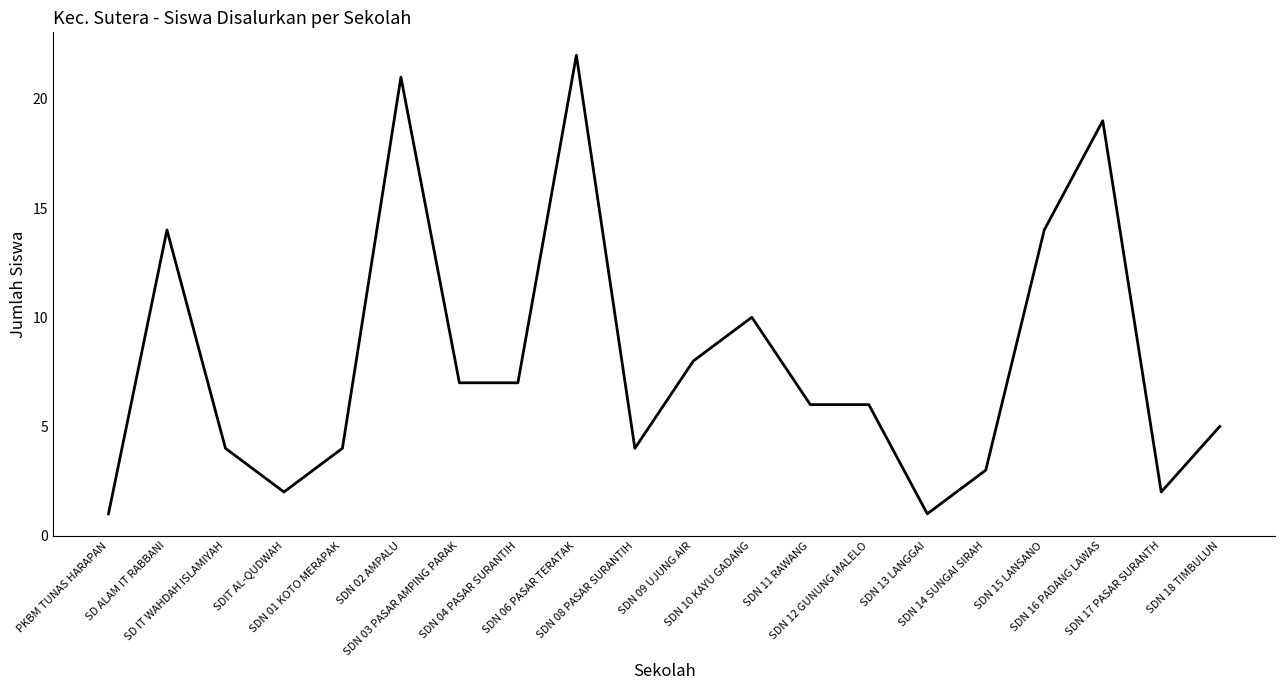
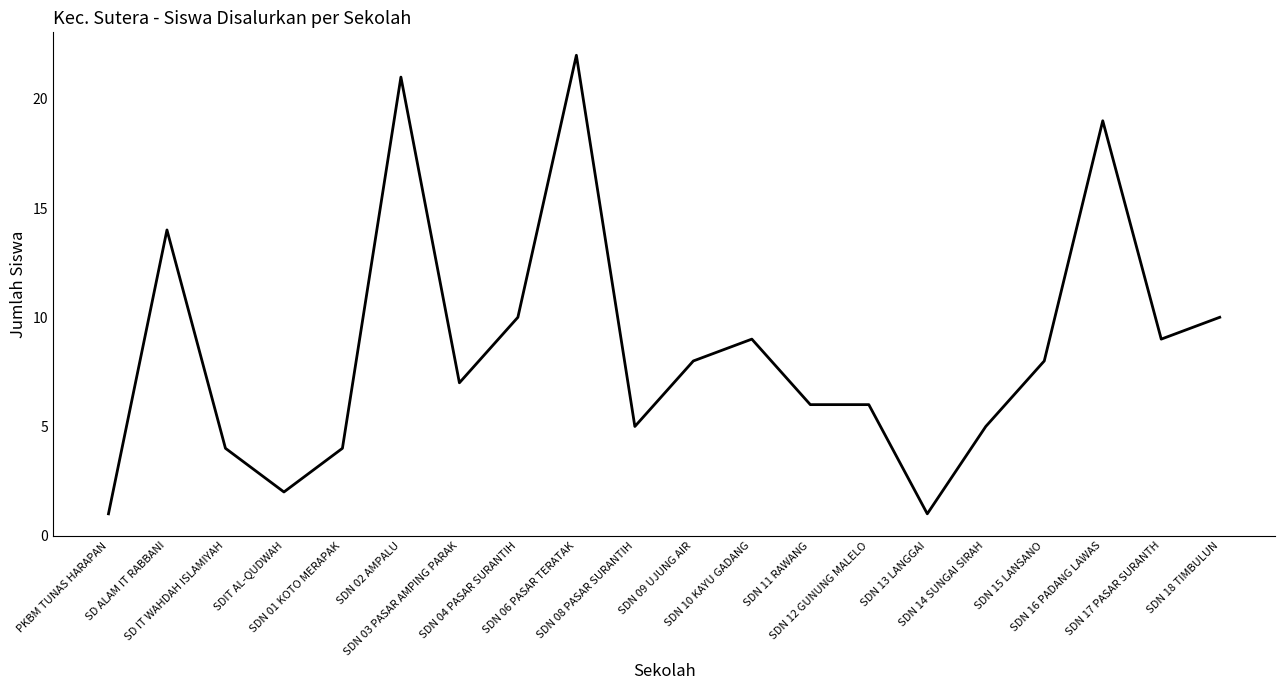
SDN 04 PASAR SURANTIH: 7 -> 10
SDN 08 PASAR SURANTIH: 4 -> 5
SDN 10 KAYU GADANG: 10 -> 9
SDN 14 SUNGAI SIRAH: 3 -> 5
SDN 15 LANSANO: 14 -> 8
SDN 17 PASAR SURANTH: 2 -> 9
SDN 18 TIMBULUN: 5 -> 10
